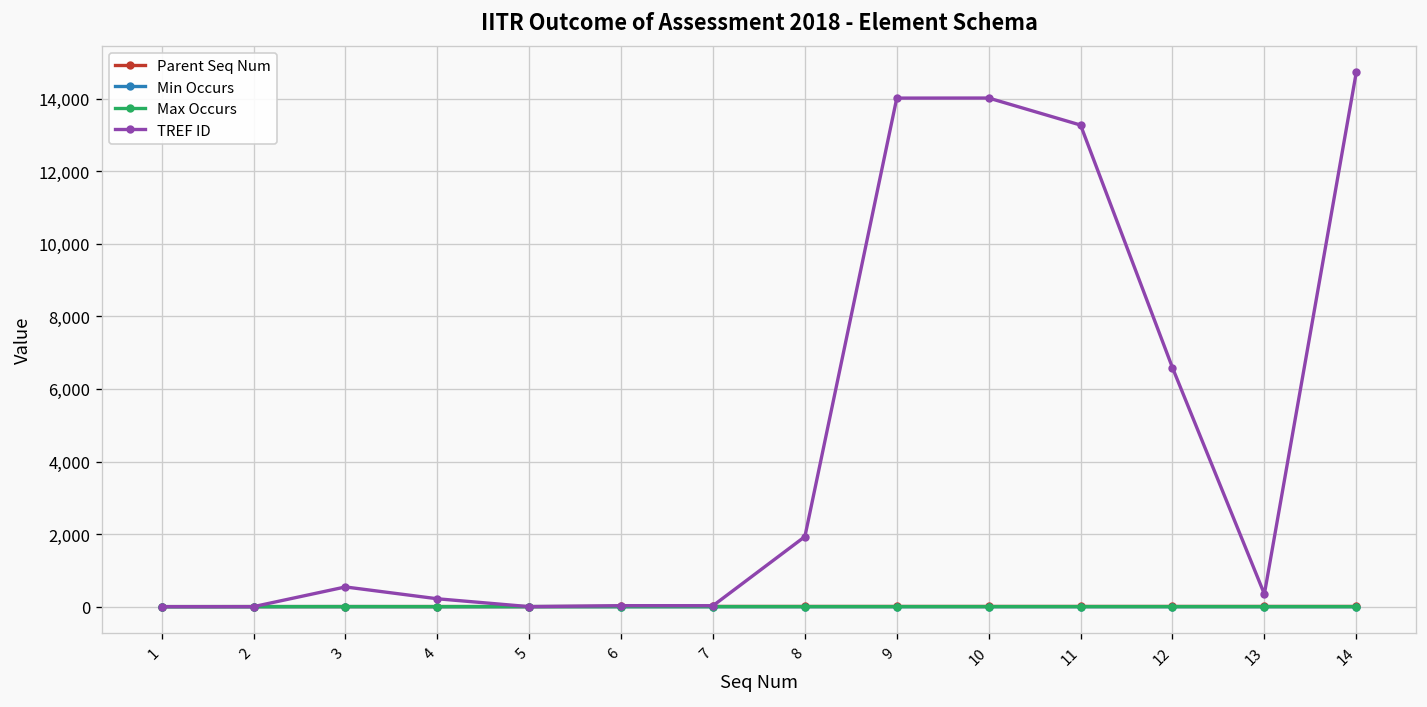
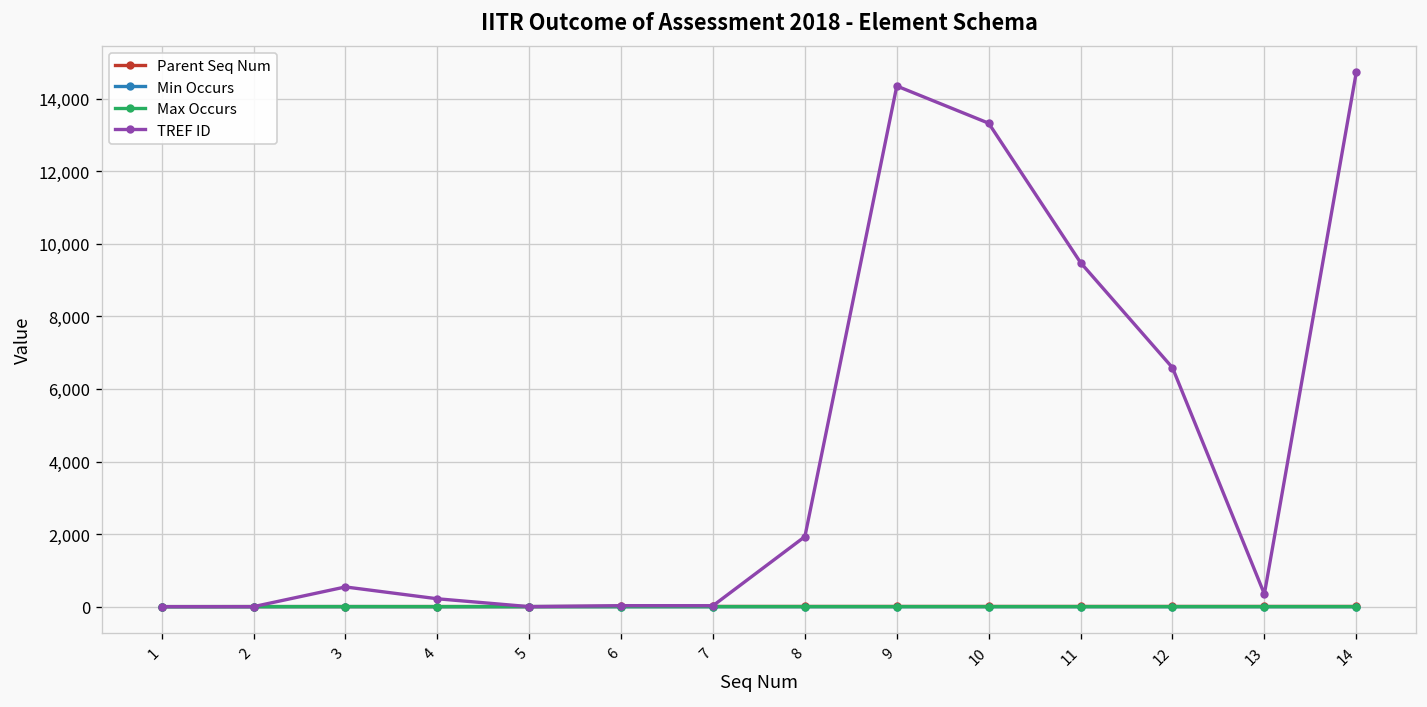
TREF ID, 9: 14,000 -> 14,300
TREF ID, 10: 14,000 -> 13,300
TREF ID, 11: 13,300 -> 9,500
